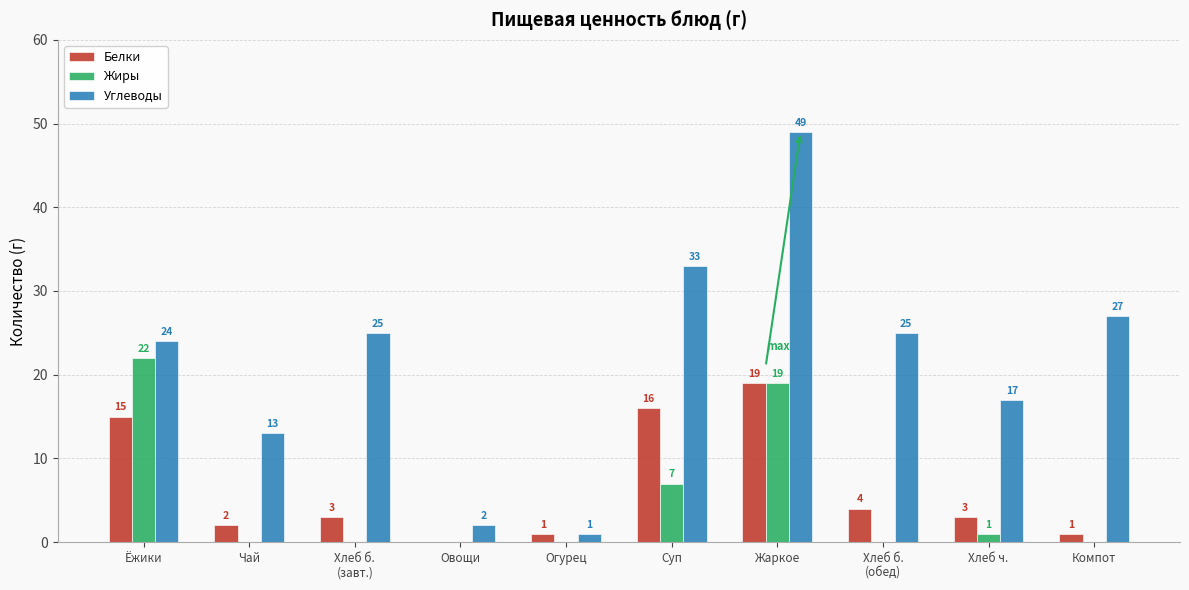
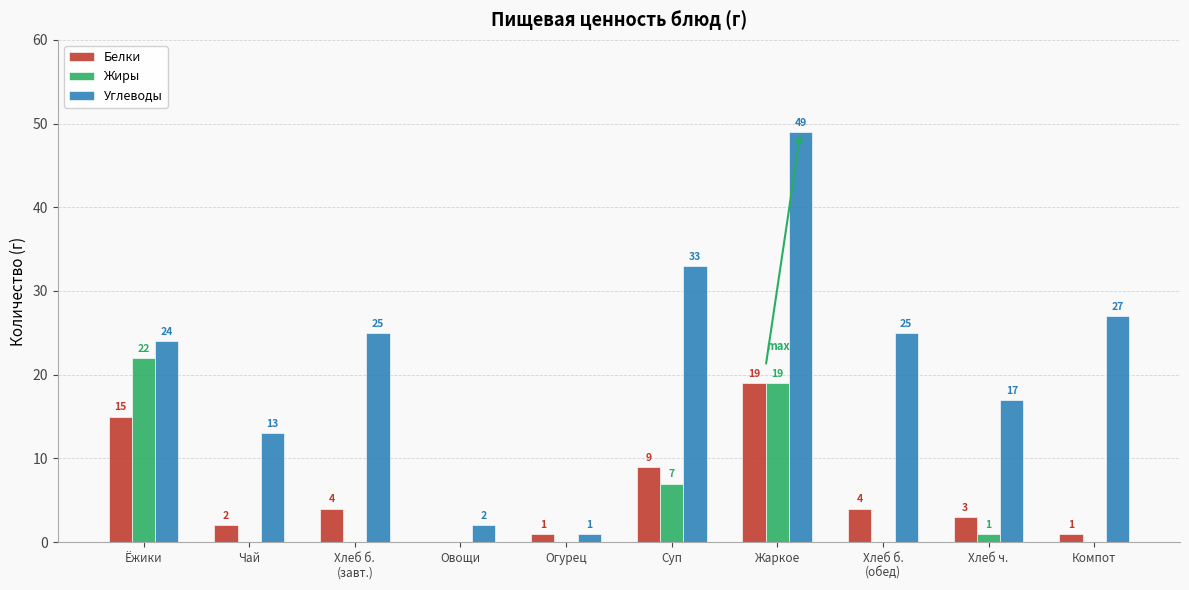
Белки, Хлеб б. (завт.): 3 -> 4
Белки, Суп: 16 -> 9
